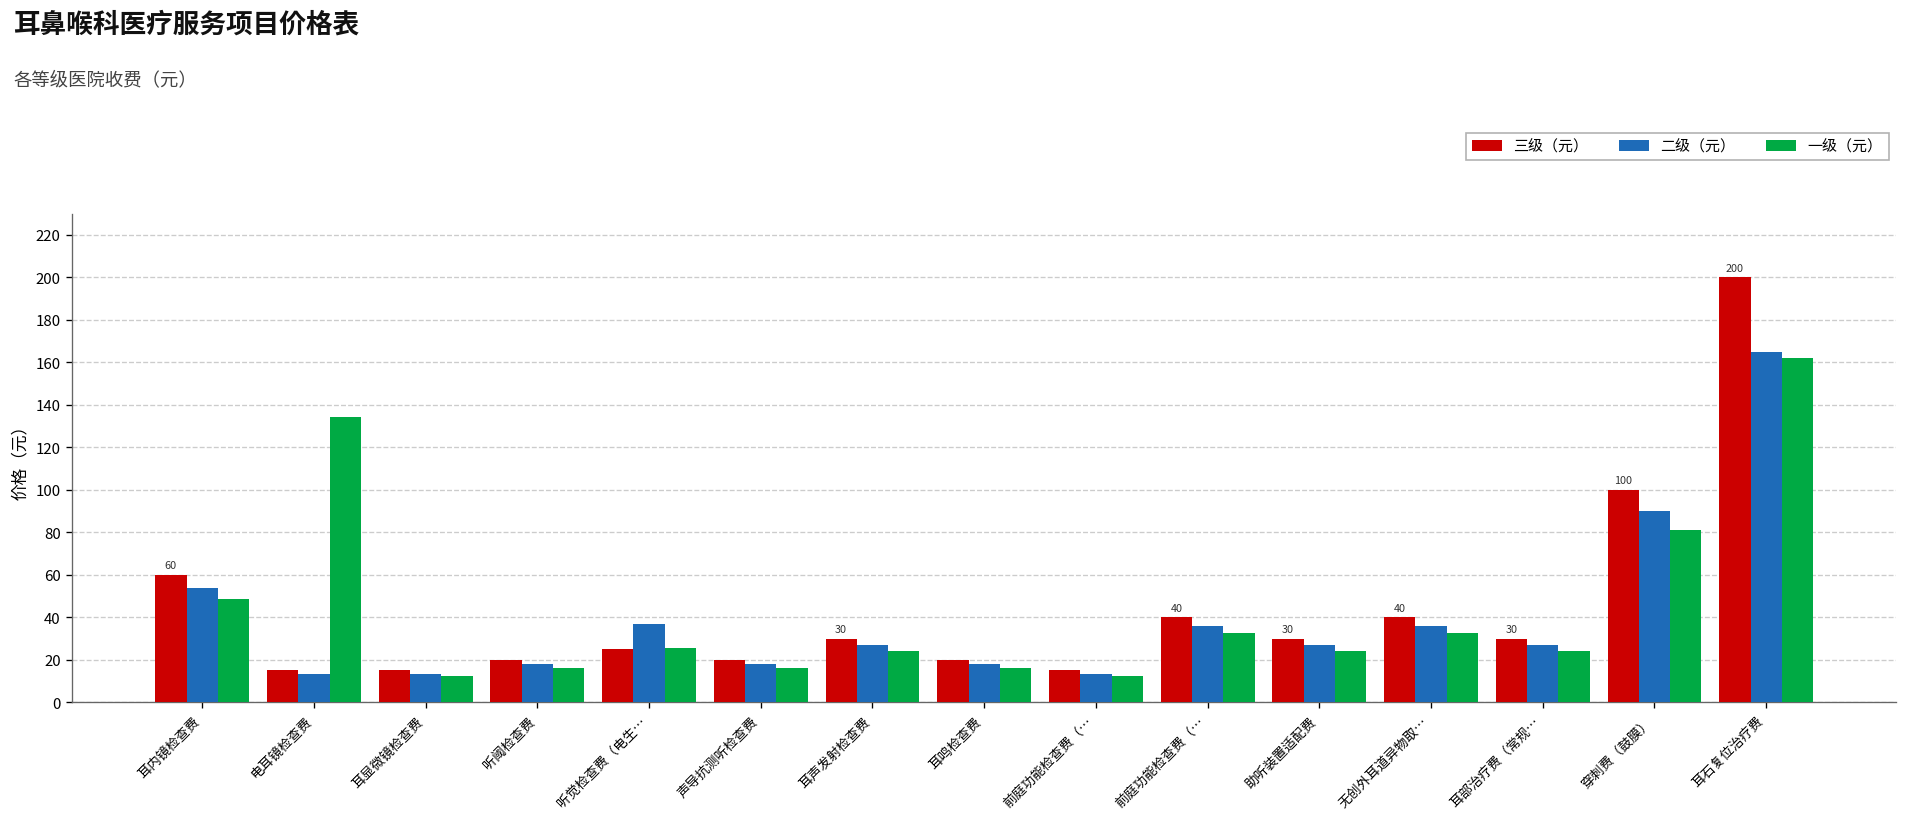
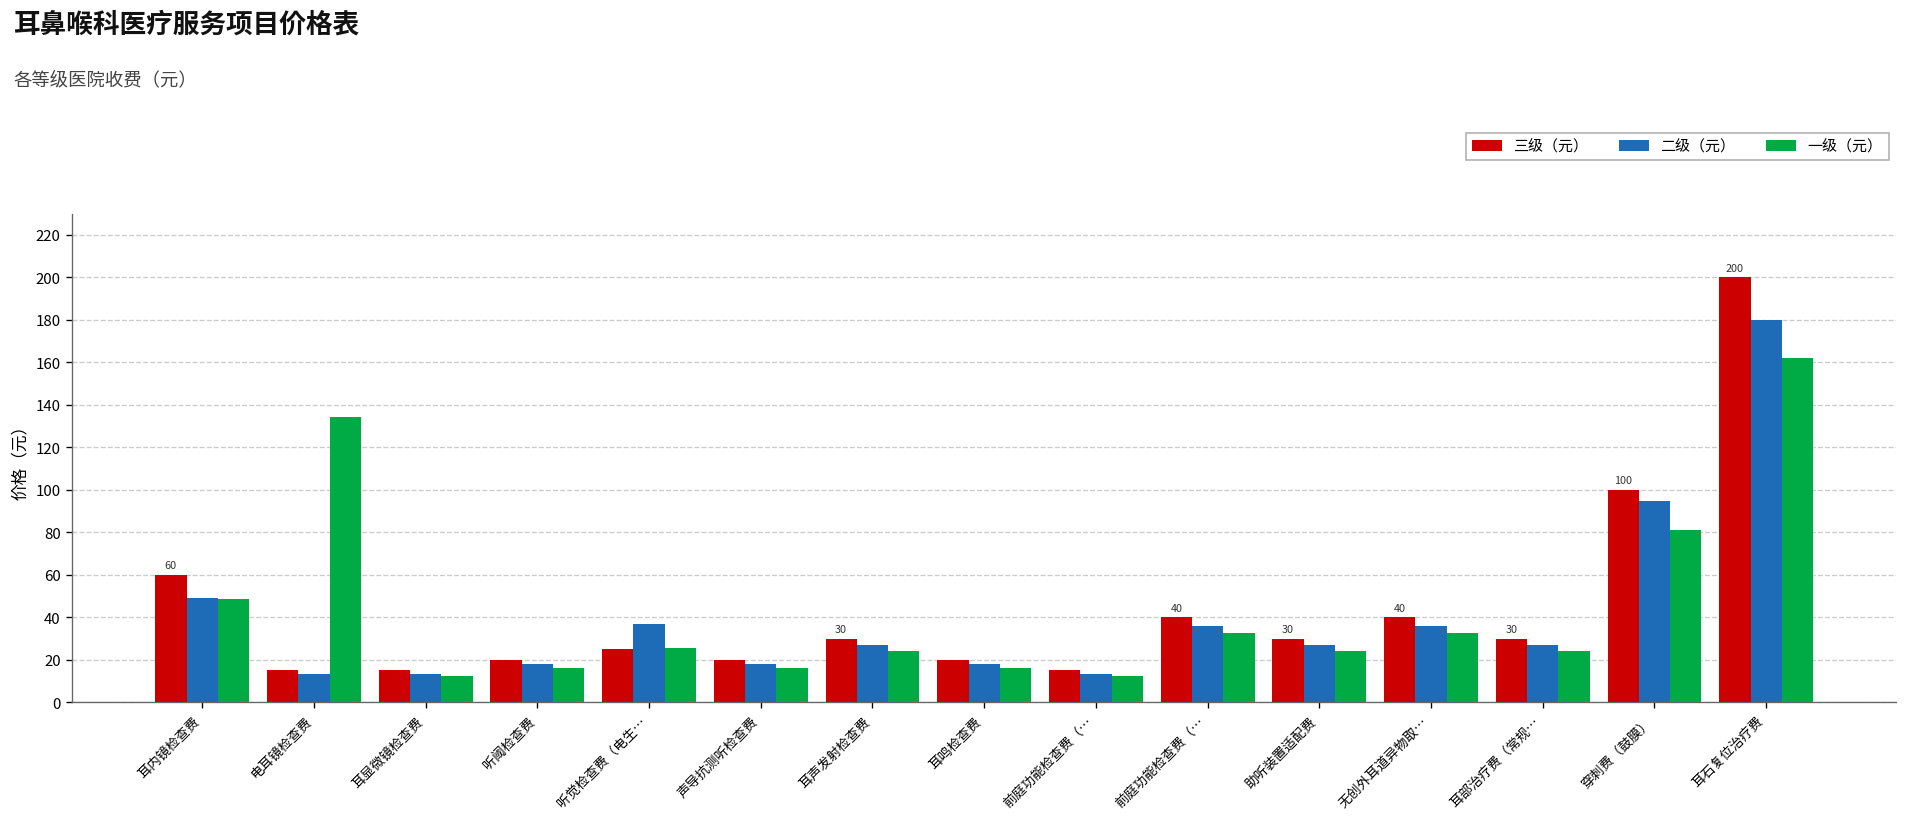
二级（元）, 耳内镜检查费: 54 -> 49
二级（元）, 穿刺费（鼓膜）: 90 -> 95
二级（元）, 耳石复位治疗费: 165 -> 180
